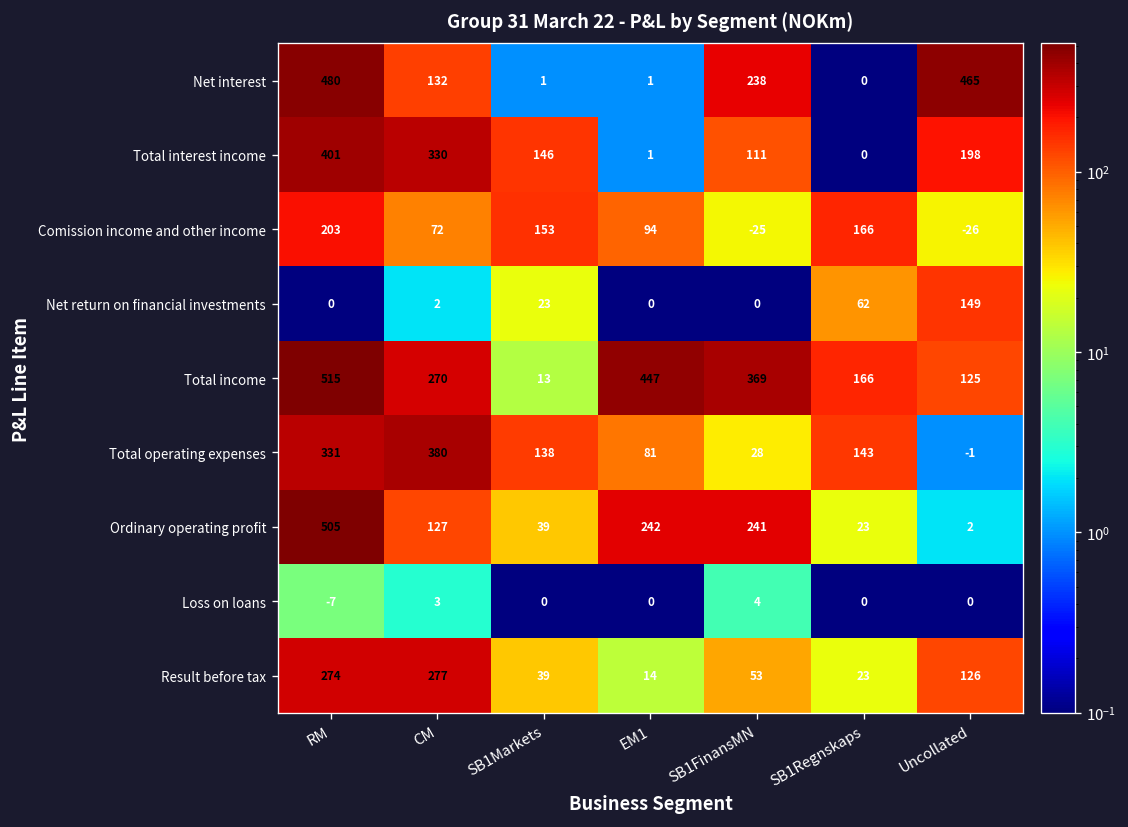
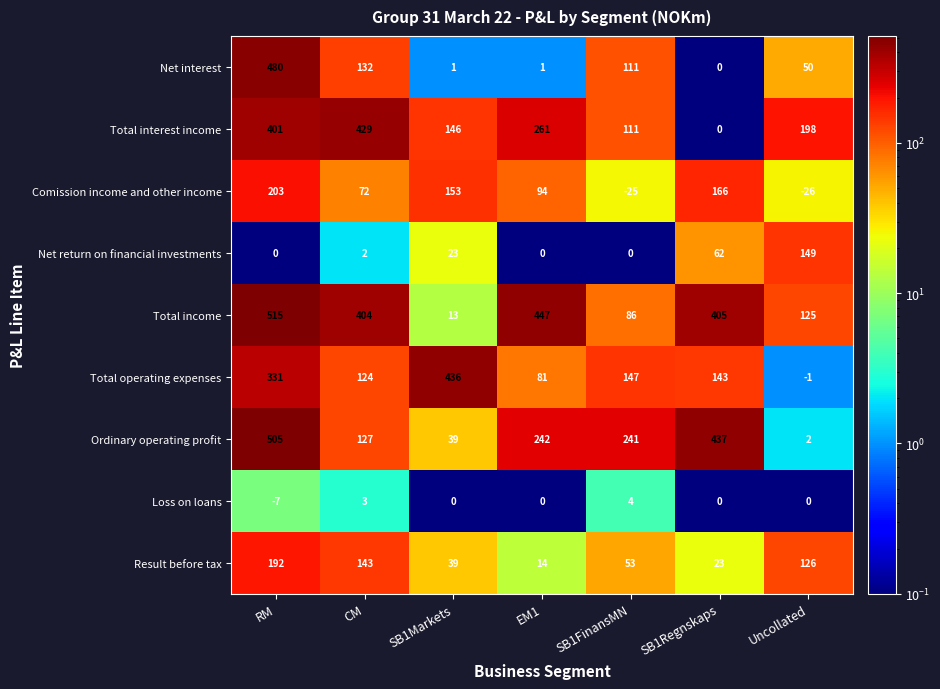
Net interest, SB1FinansMN: 238 -> 111
Net interest, Uncollated: 465 -> 50
Total interest income, CM: 330 -> 429
Total interest income, EM1: 1 -> 261
Total income, CM: 270 -> 404
Total income, SB1FinansMN: 369 -> 86
Total income, SB1Regnskaps: 166 -> 405
Total operating expenses, CM: 380 -> 124
Total operating expenses, SB1Markets: 138 -> 436
Total operating expenses, SB1FinansMN: 28 -> 147
Ordinary operating profit, SB1Regnskaps: 23 -> 437
Result before tax, RM: 274 -> 192
Result before tax, CM: 277 -> 143
